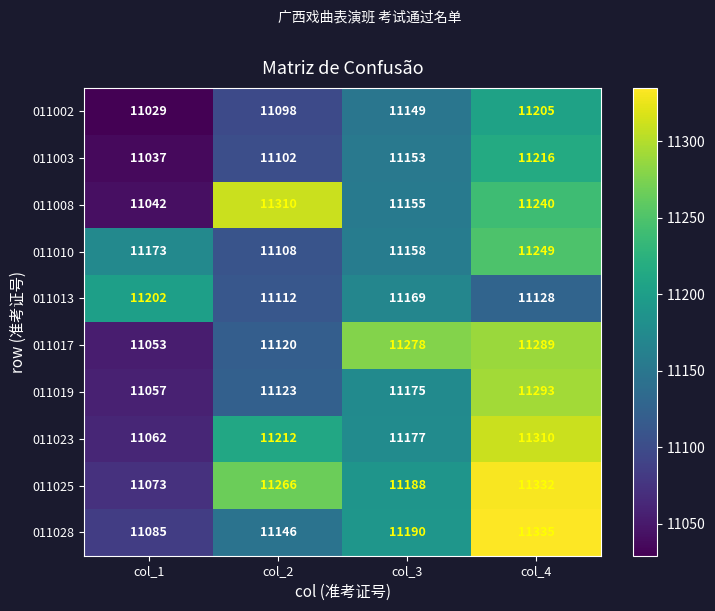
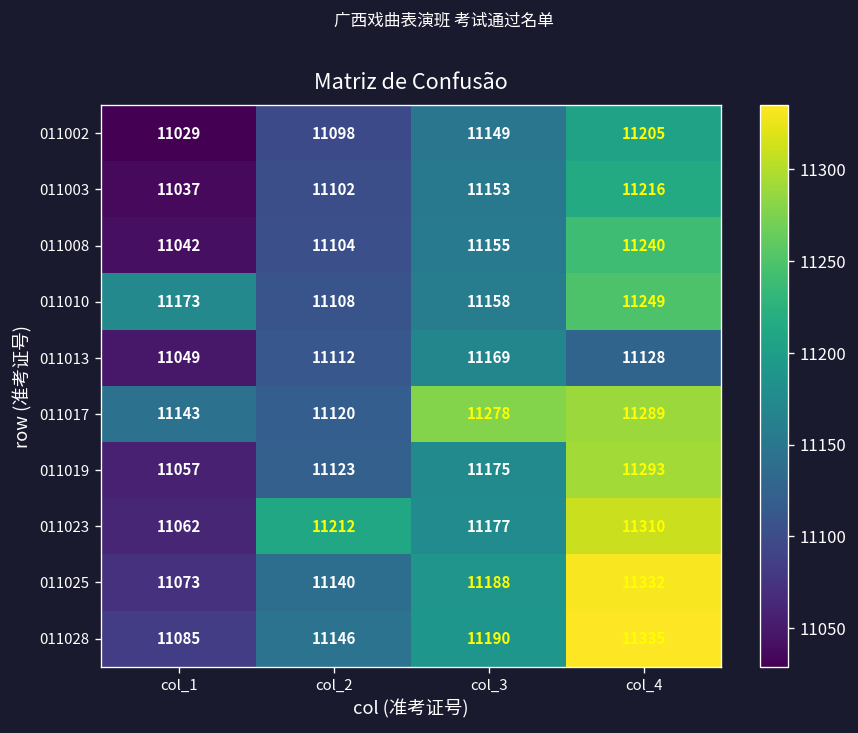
011008, col_2: 11310 -> 11104
011013, col_1: 11202 -> 11049
011017, col_1: 11053 -> 11143
011025, col_2: 11266 -> 11140
